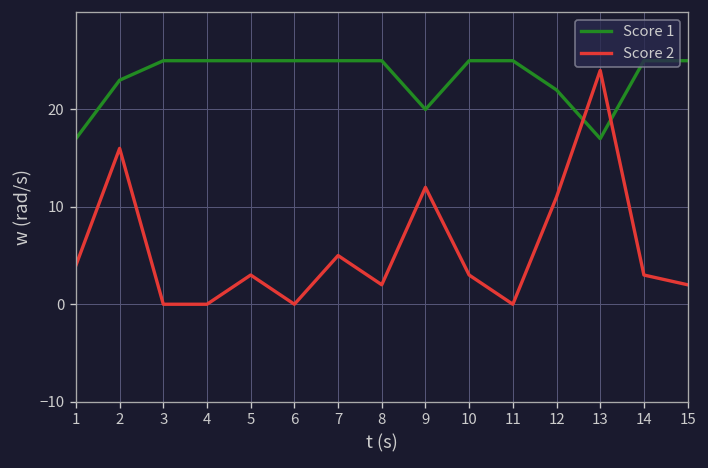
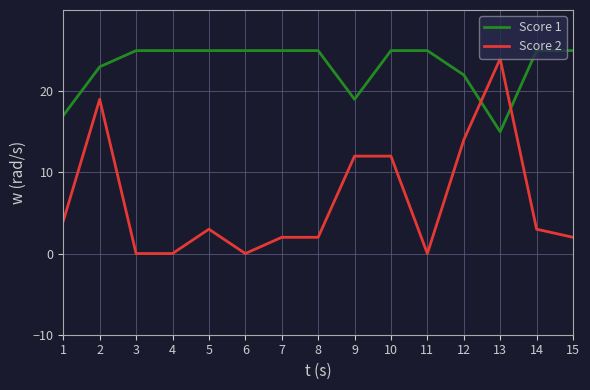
Score 2, 2: 16 -> 19
Score 2, 7: 5 -> 2
Score 1, 9: 20 -> 19
Score 2, 10: 3 -> 12
Score 2, 12: 11 -> 14
Score 1, 13: 17 -> 15
